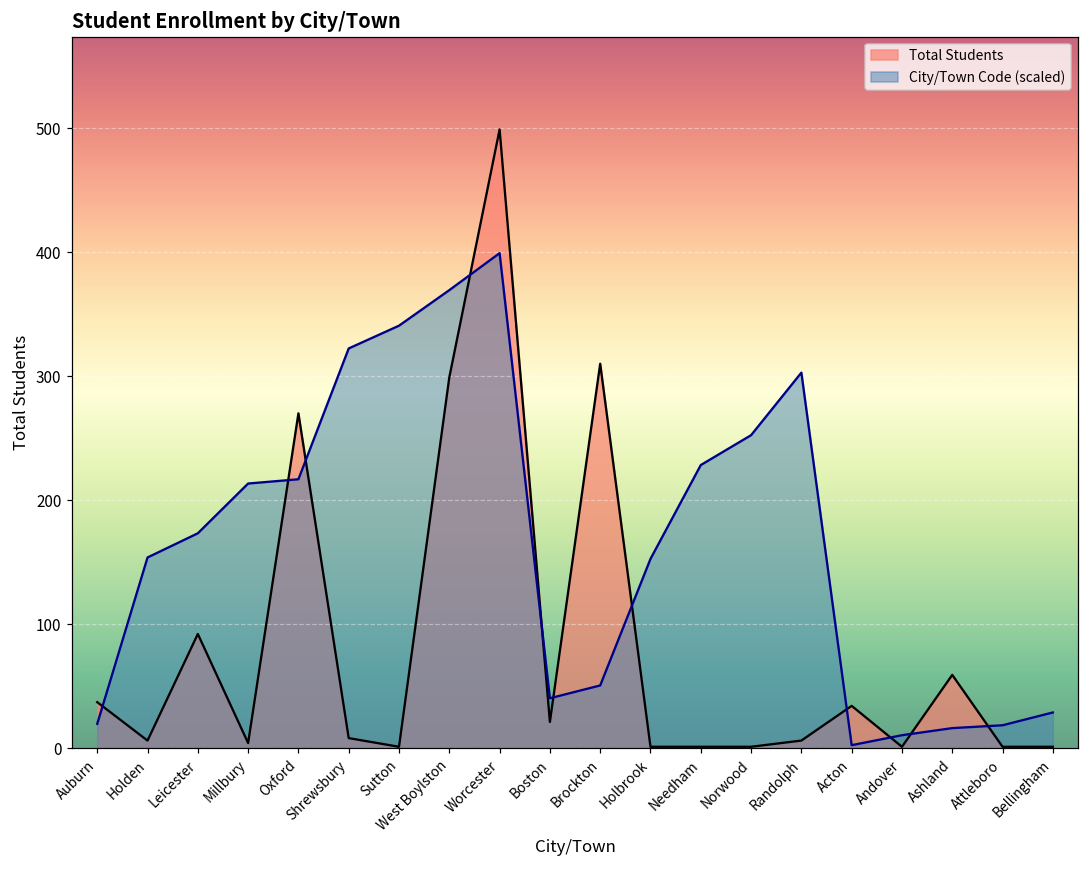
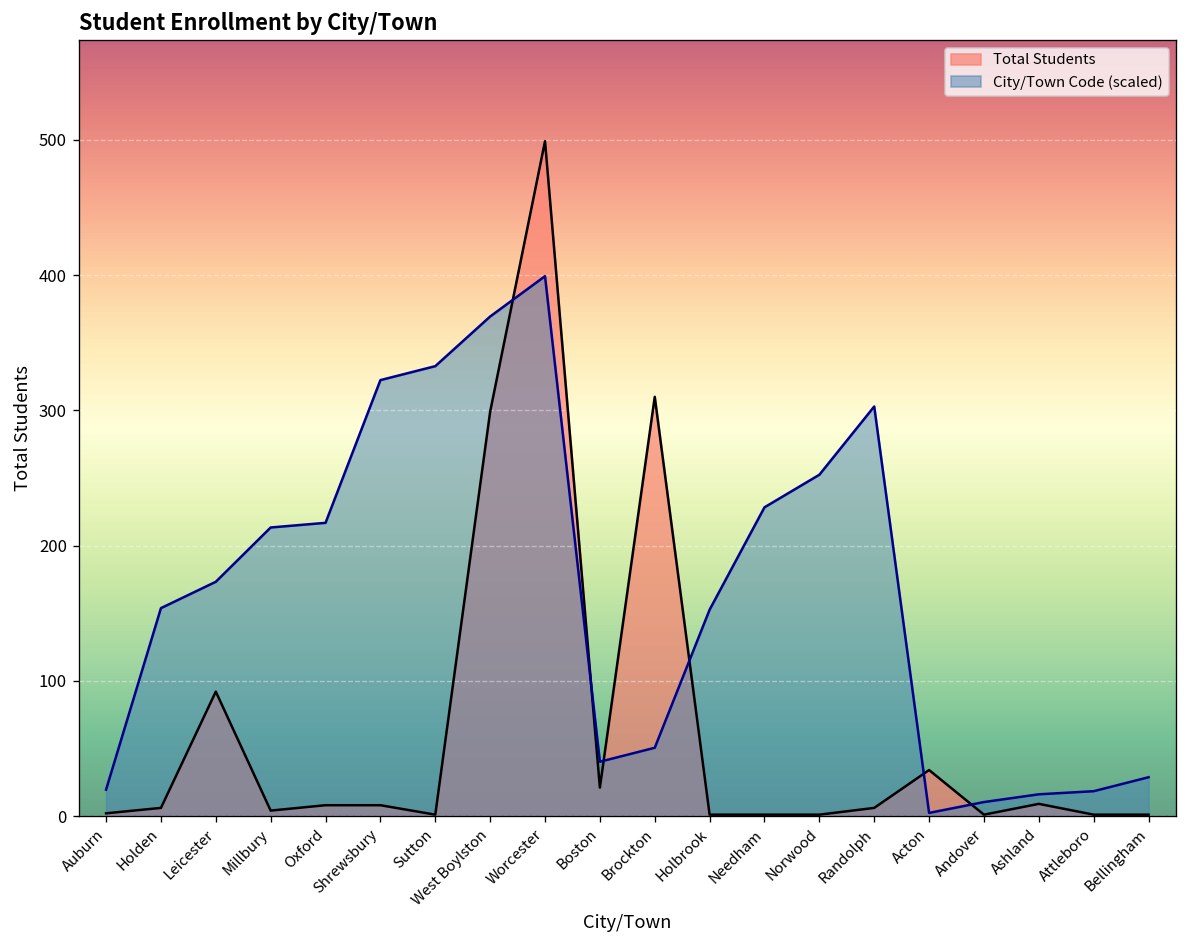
Total Students, Auburn: 37 -> 2
Total Students, Oxford: 270 -> 8
City/Town Code (scaled), Sutton: 341 -> 333
Total Students, Ashland: 59 -> 9
